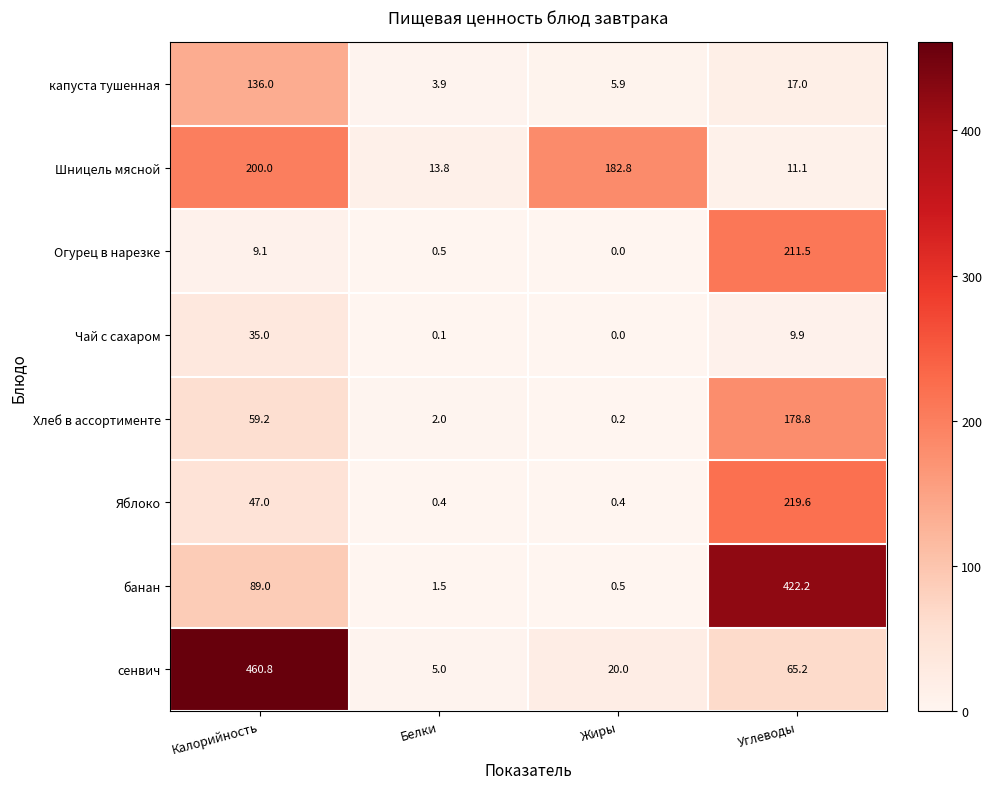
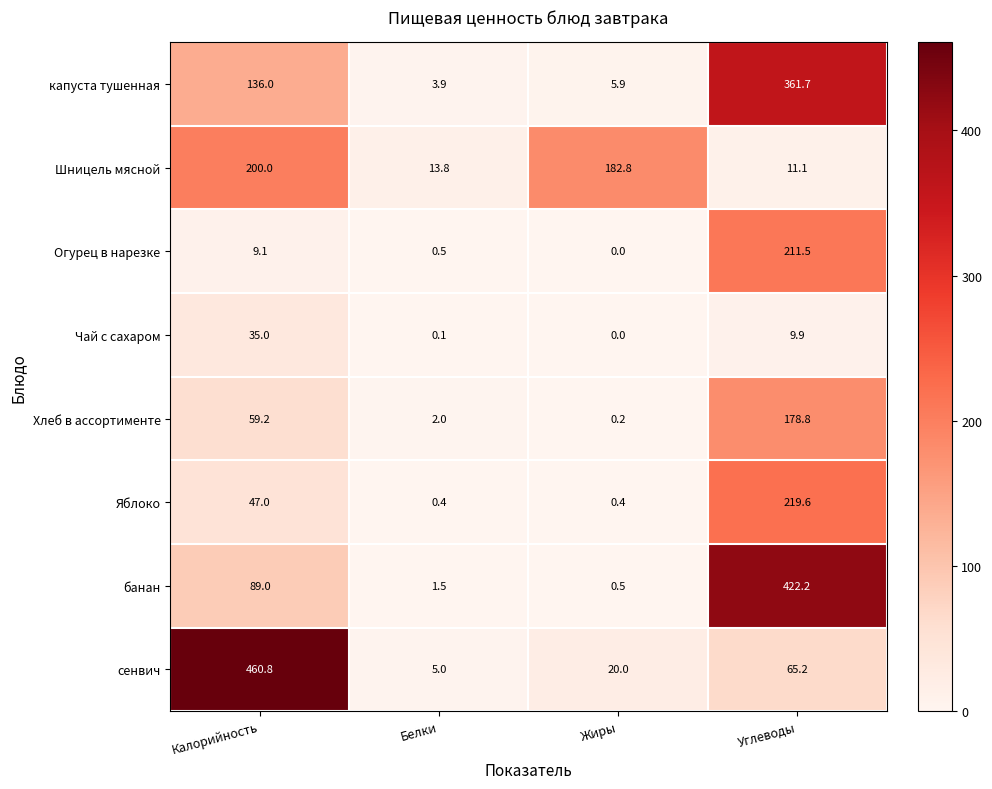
капуста тушенная, Углеводы: 17.0 -> 361.7
